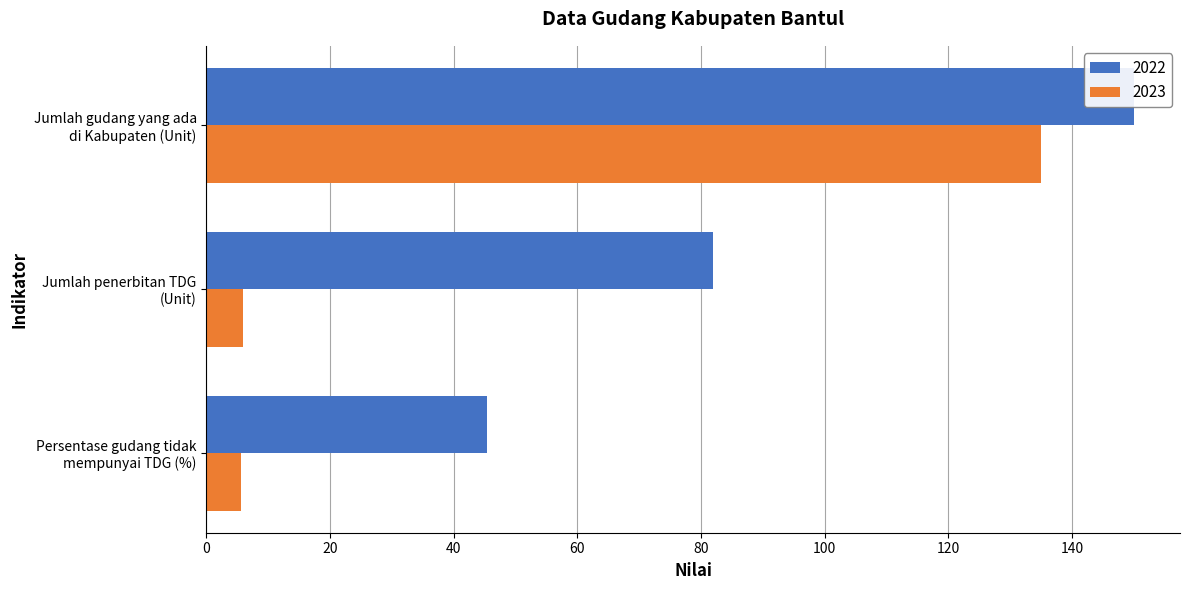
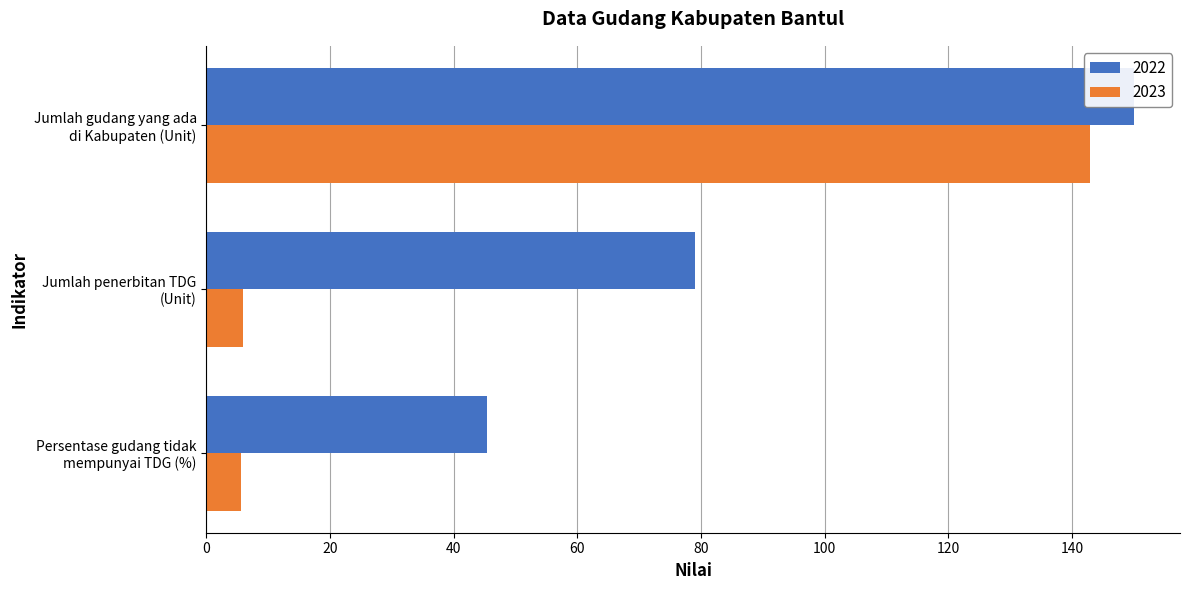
2023, Jumlah gudang yang ada di Kabupaten (Unit): 135 -> 143
2022, Jumlah penerbitan TDG (Unit): 82 -> 79
